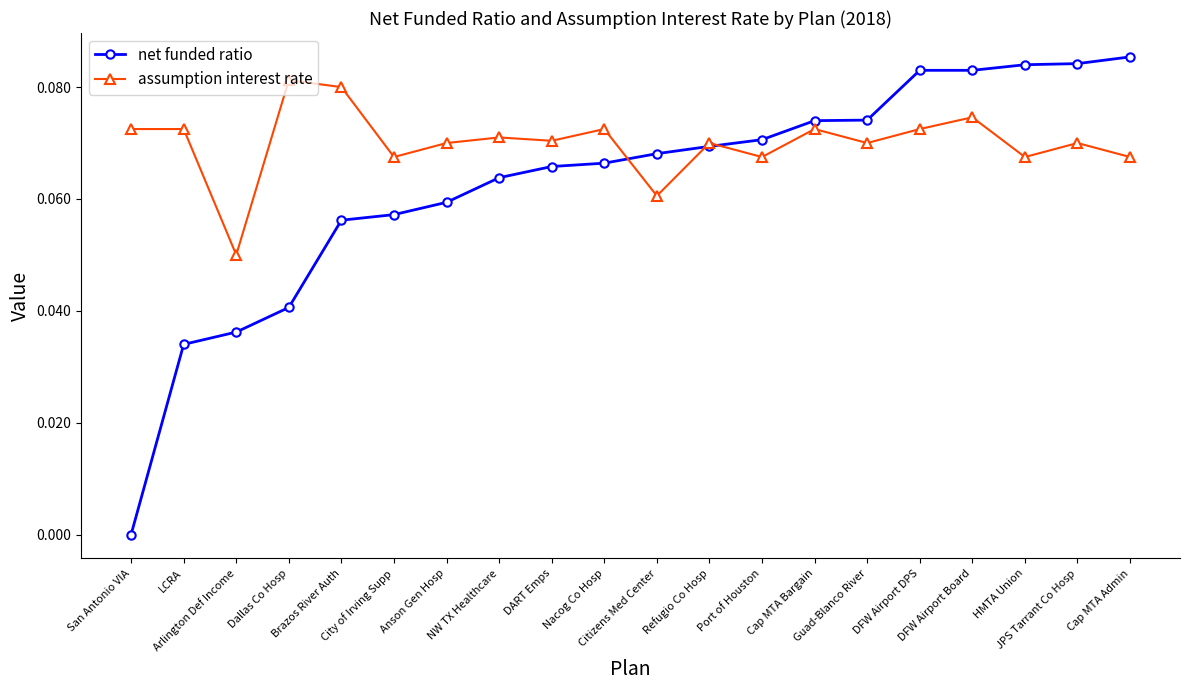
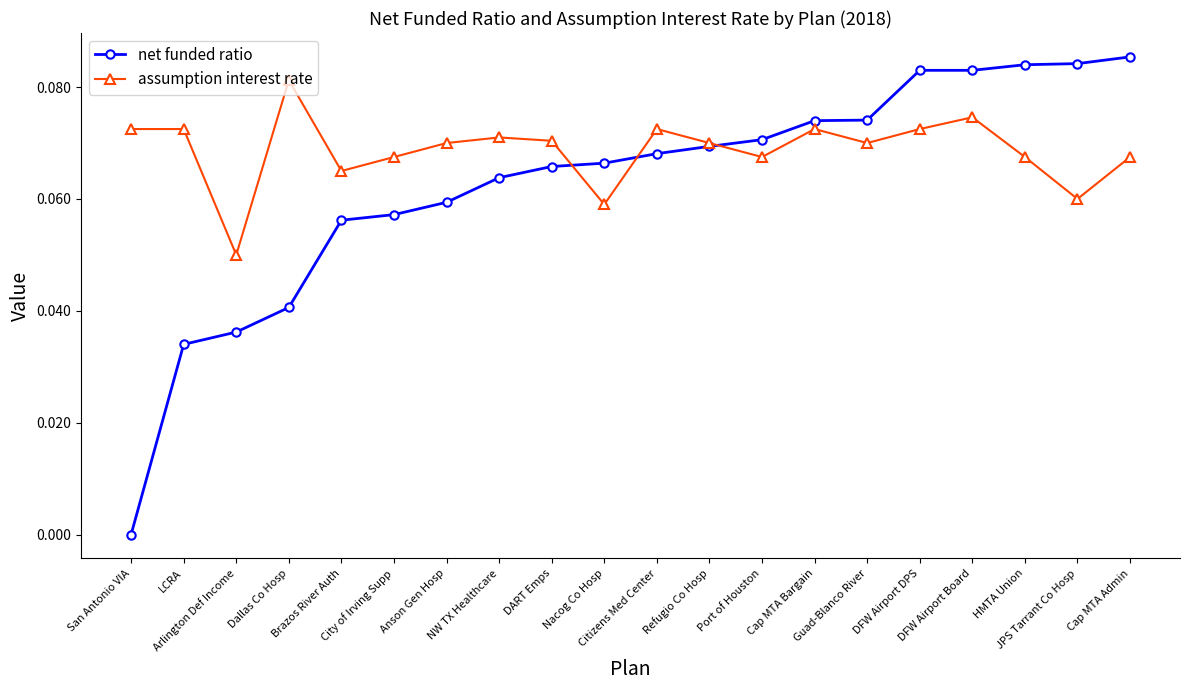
assumption interest rate, Brazos River Auth: 0.080 -> 0.065
assumption interest rate, Nacog Co Hosp: 0.073 -> 0.059
assumption interest rate, Citizens Med Center: 0.061 -> 0.073
assumption interest rate, JPS Tarrant Co Hosp: 0.07 -> 0.06
